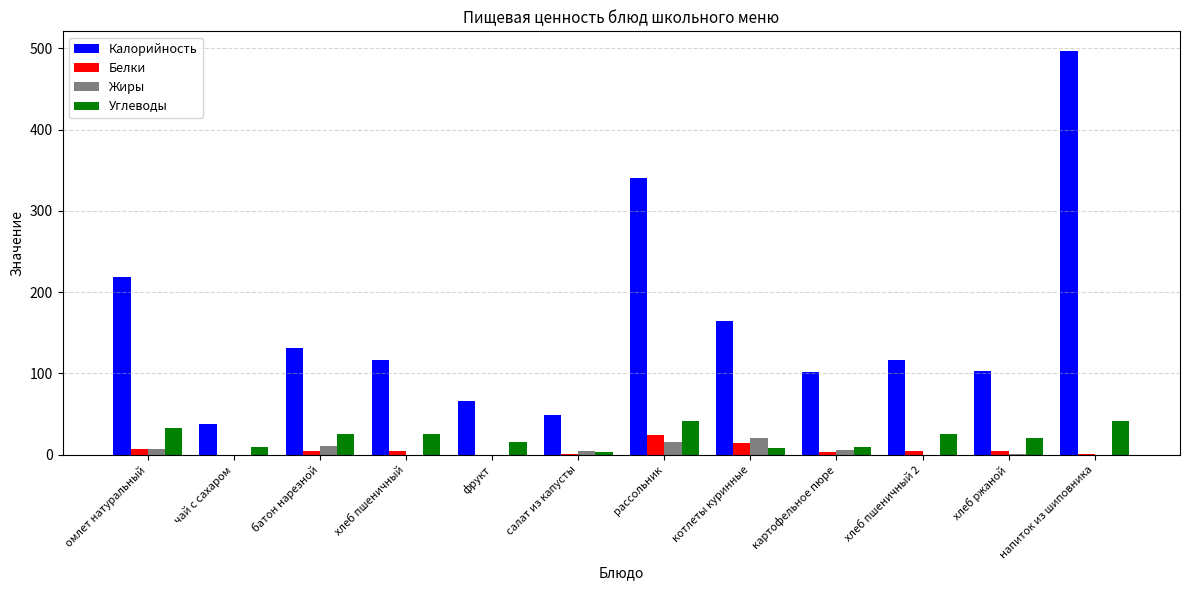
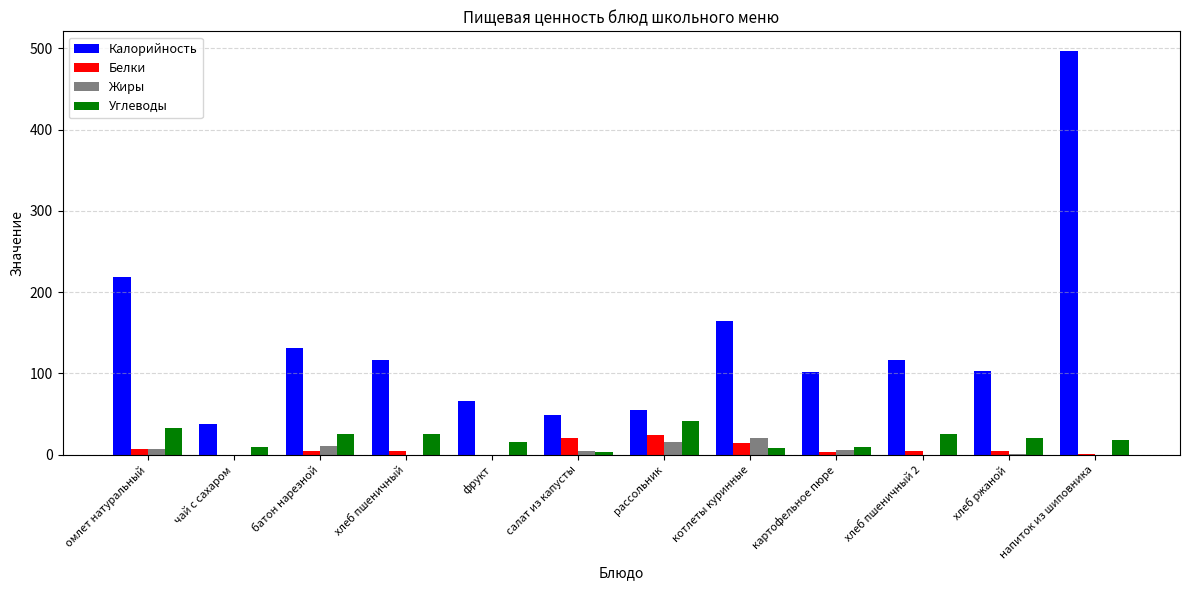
Белки, салат из капусты: 0 -> 20
Калорийность, рассольник: 340 -> 60
Углеводы, напиток из шиповника: 40 -> 20
